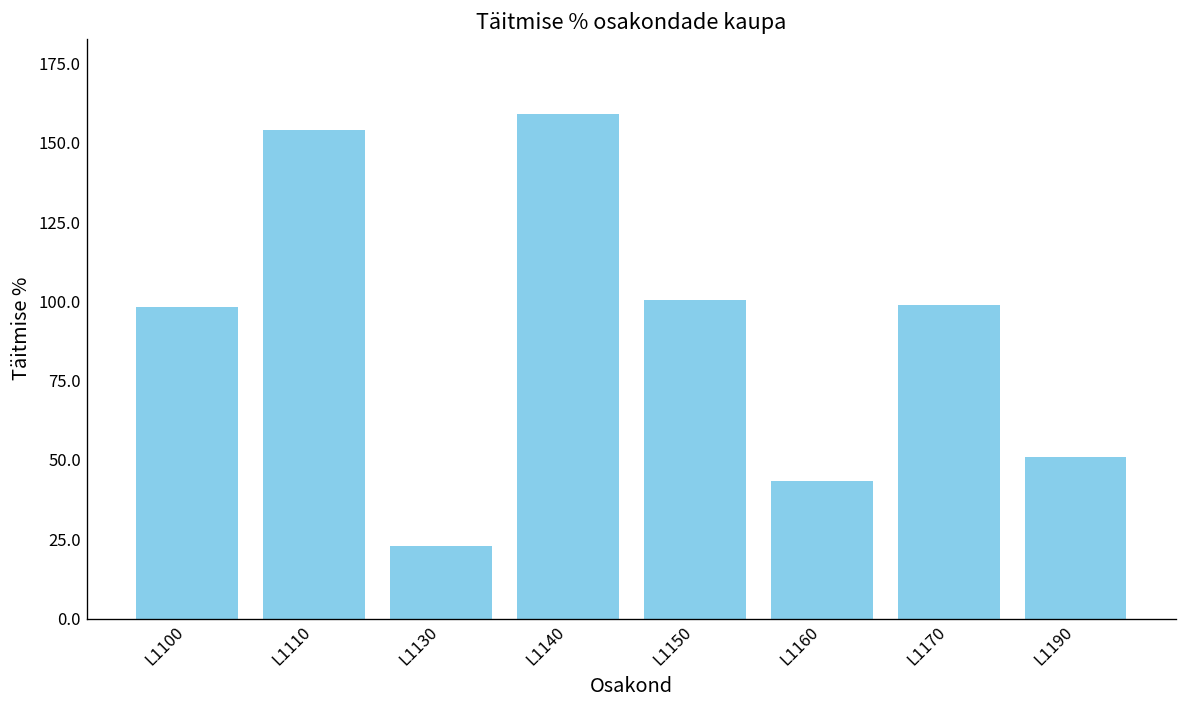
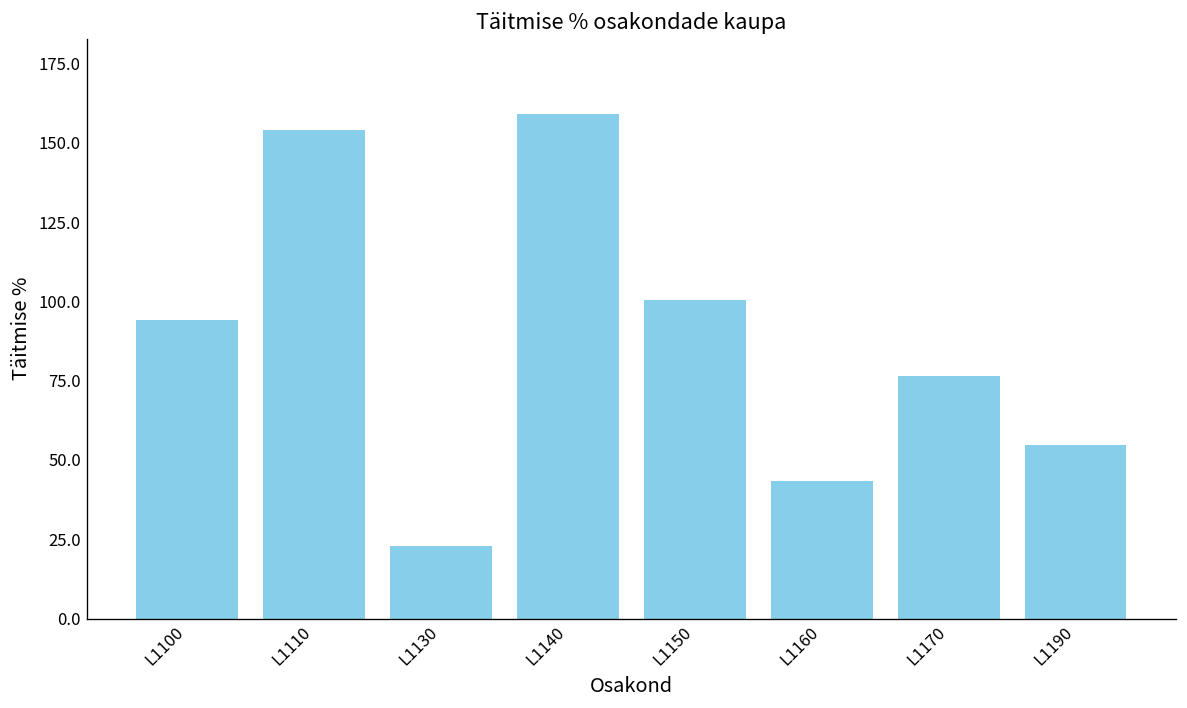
L1100: 98 -> 94
L1170: 99 -> 76
L1190: 51 -> 55
